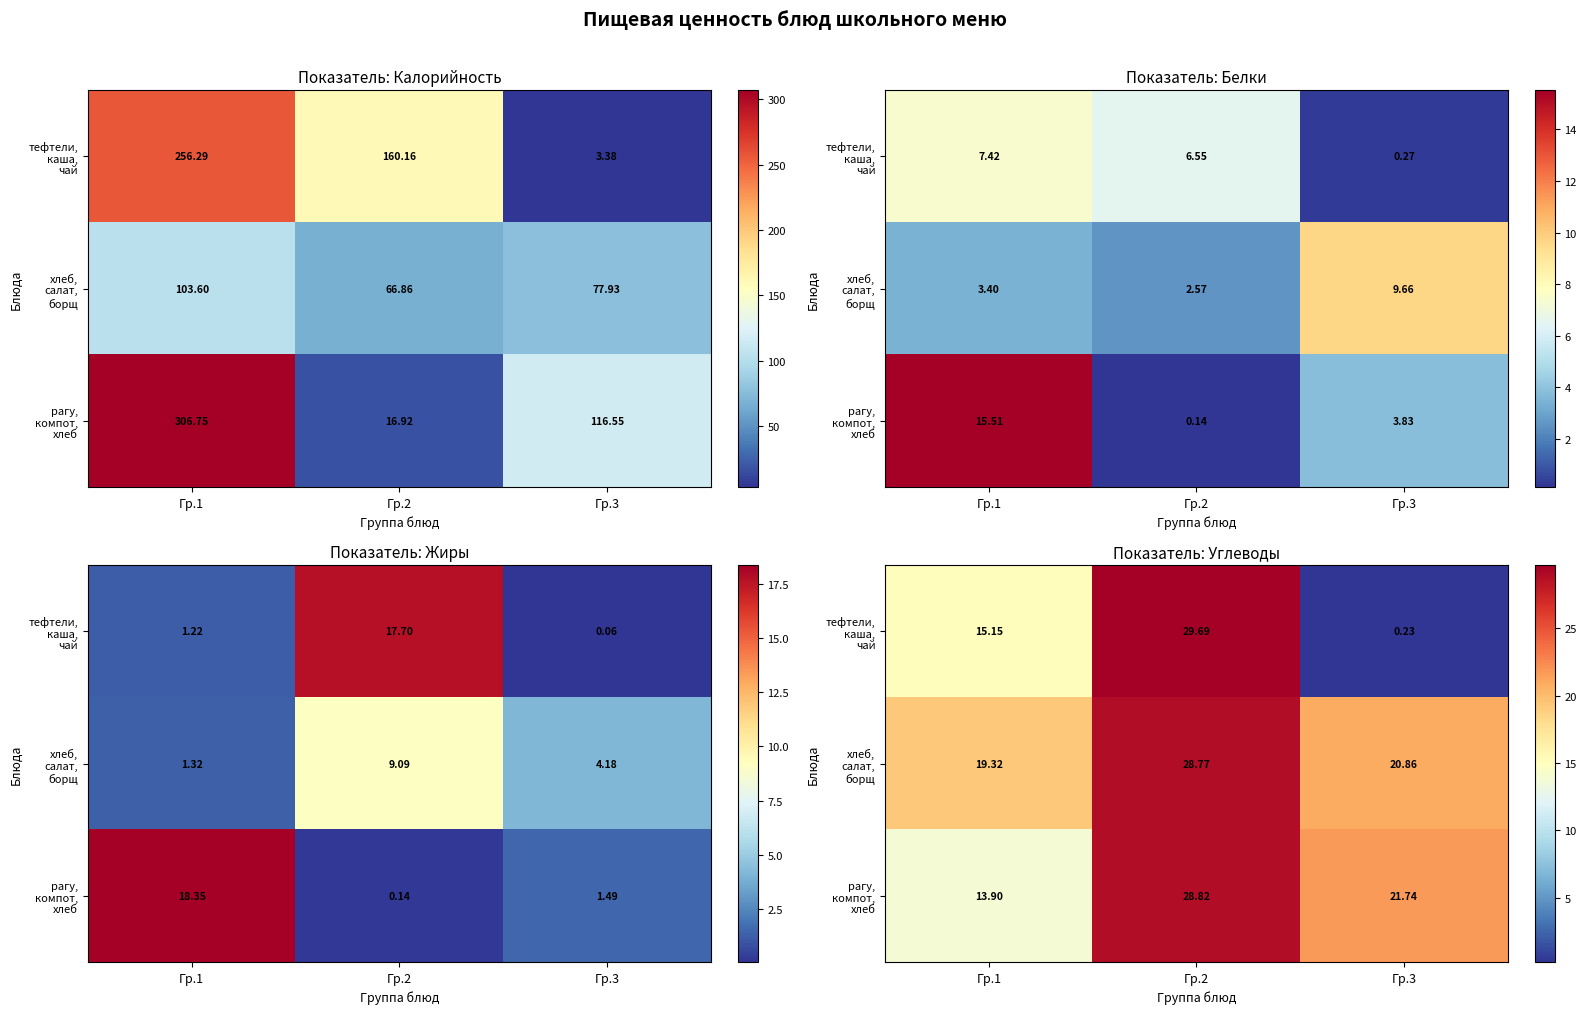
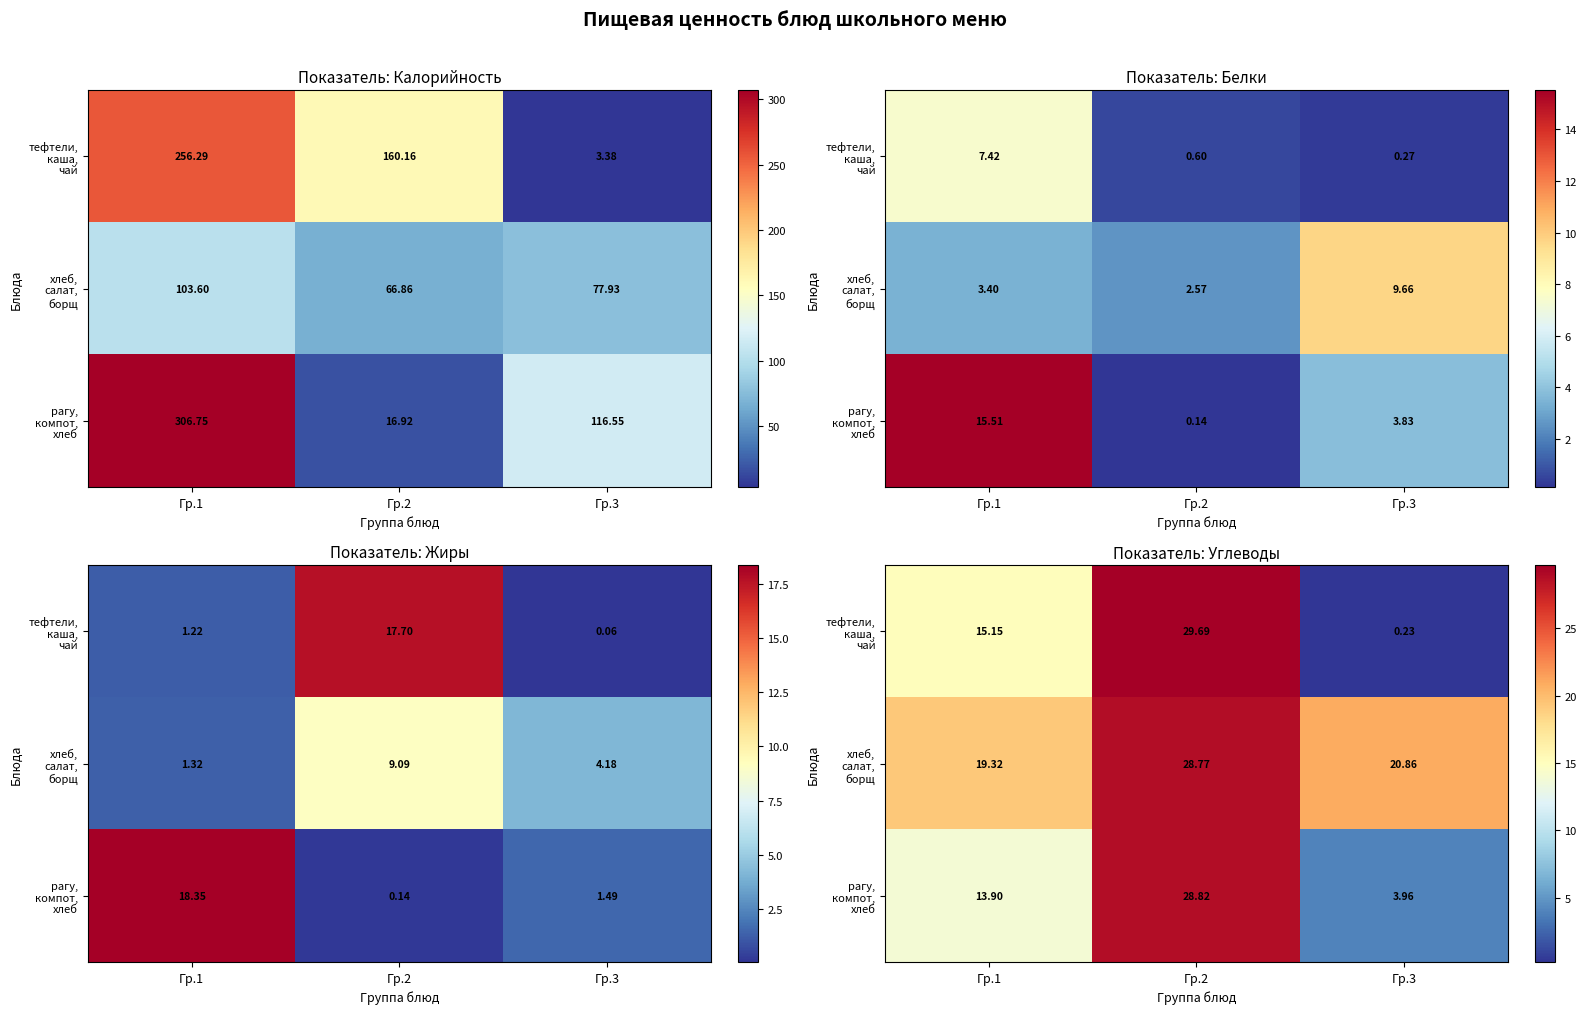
Показатель: Белки, тефтели, каша, чай, Гр.2: 6.55 -> 0.60
Показатель: Углеводы, рагу, компот, хлеб, Гр.3: 21.74 -> 3.96
